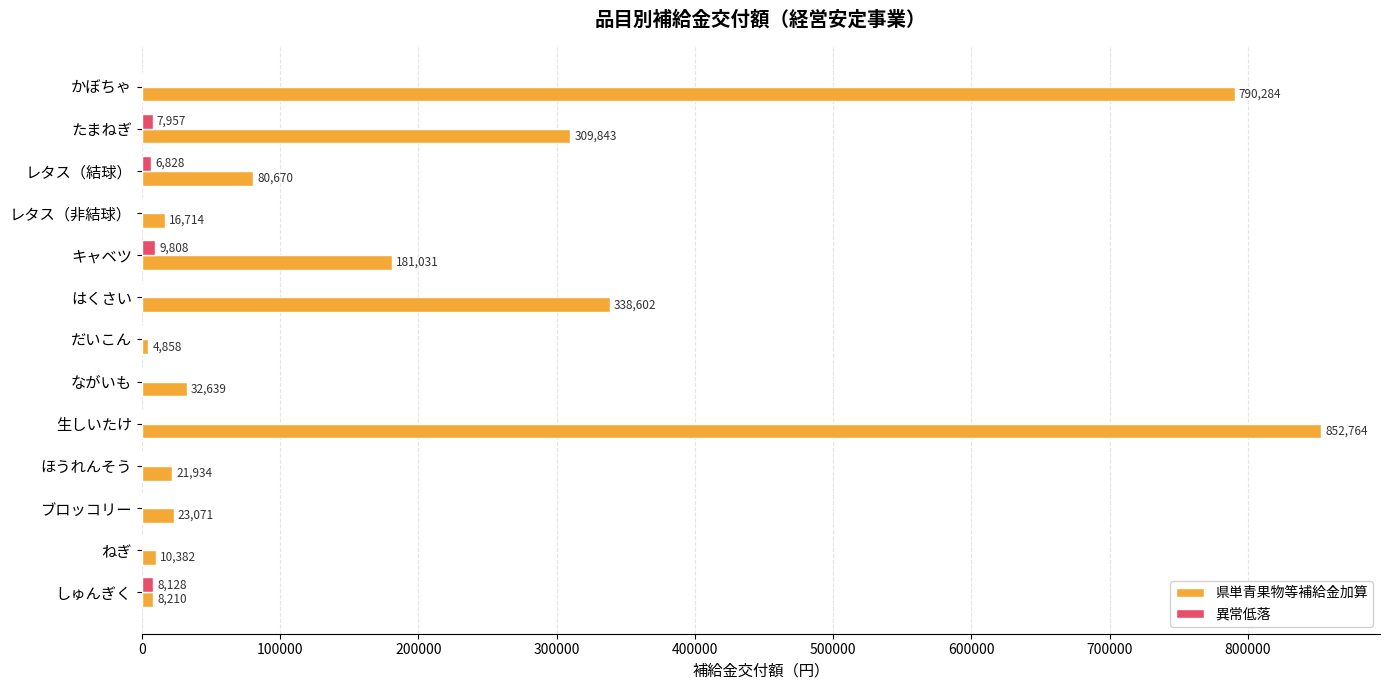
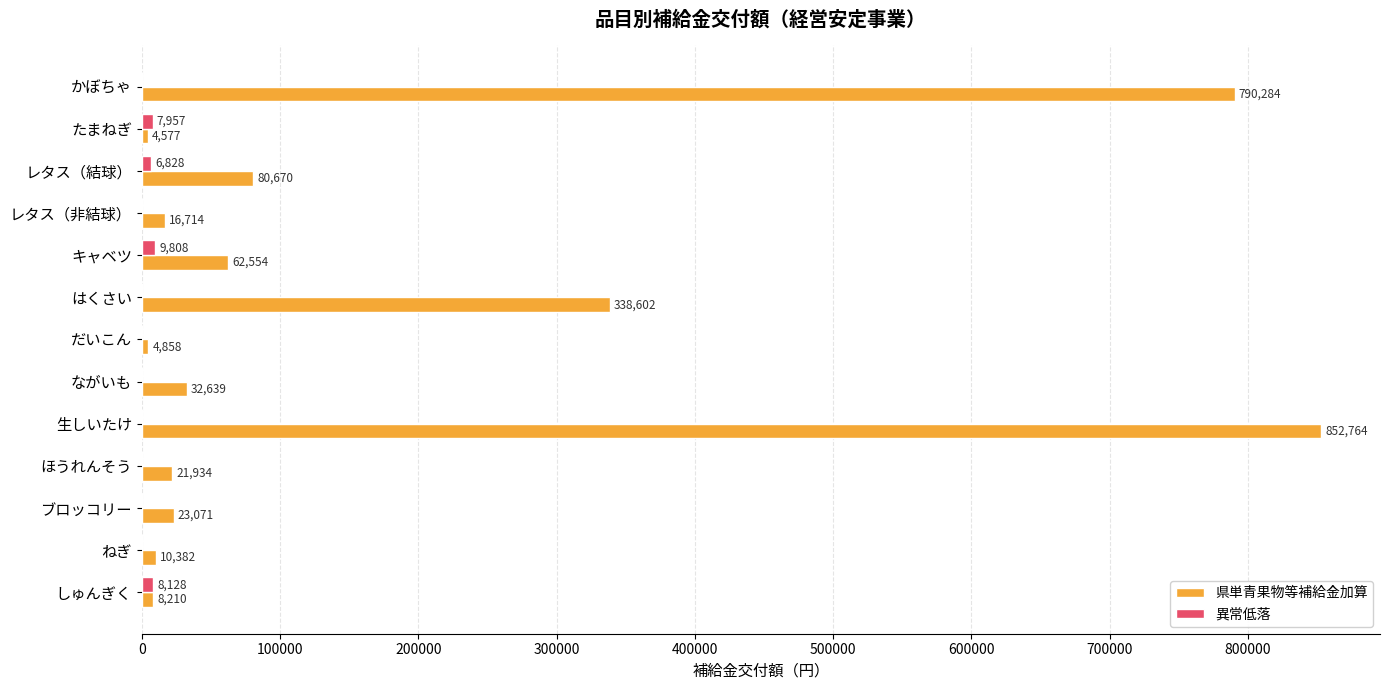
県単青果物等補給金加算, たまねぎ: 309,843 -> 4,577
県単青果物等補給金加算, キャベツ: 181,031 -> 62,554
